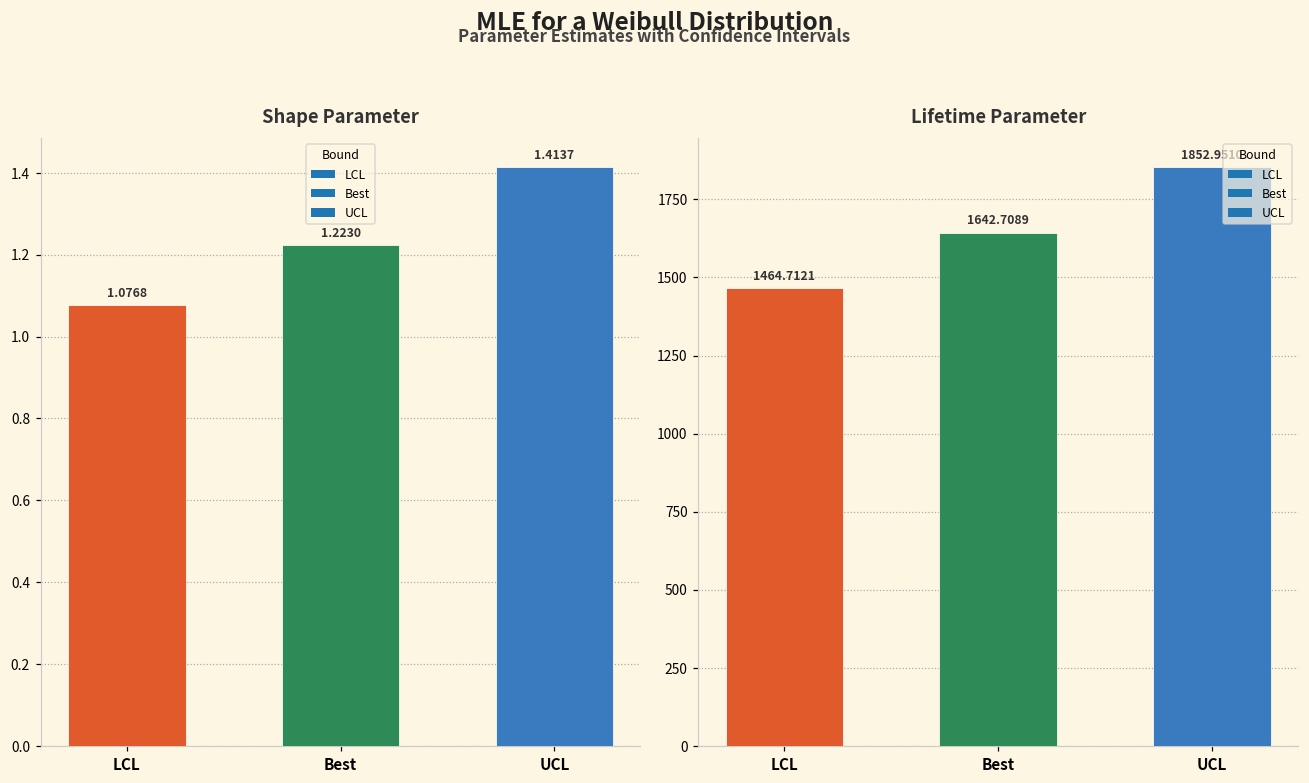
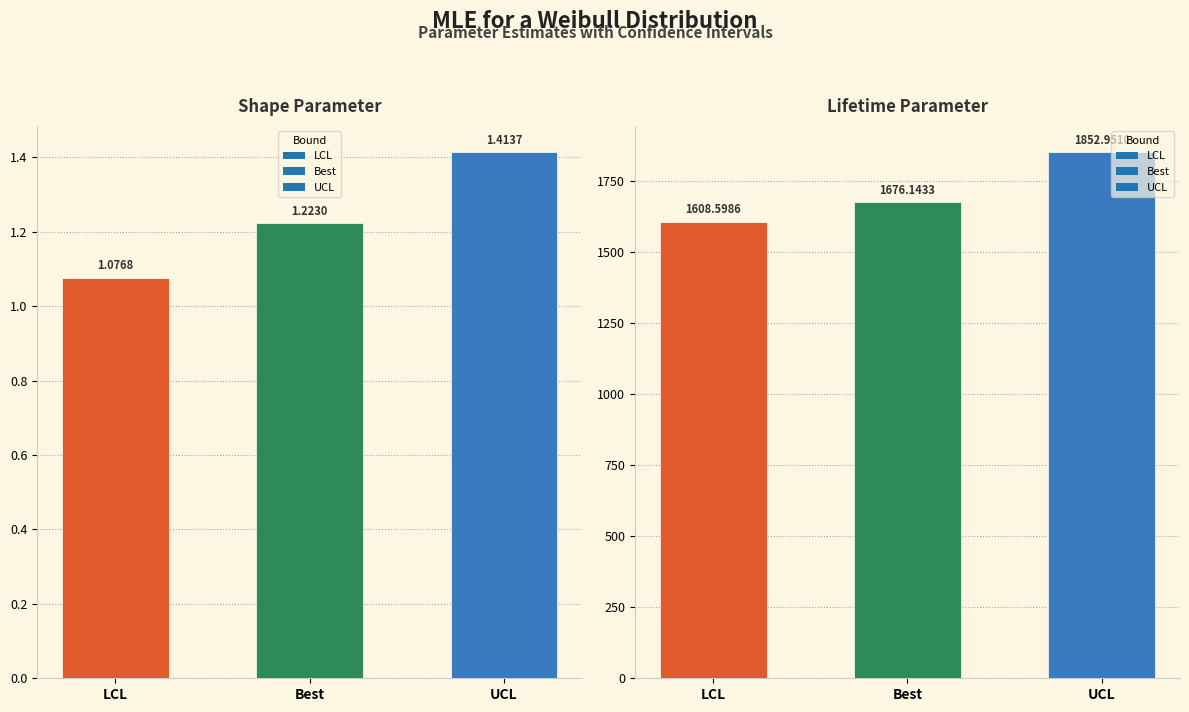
Lifetime Parameter, LCL: 1464.7121 -> 1608.5986
Lifetime Parameter, Best: 1642.7089 -> 1676.1433
